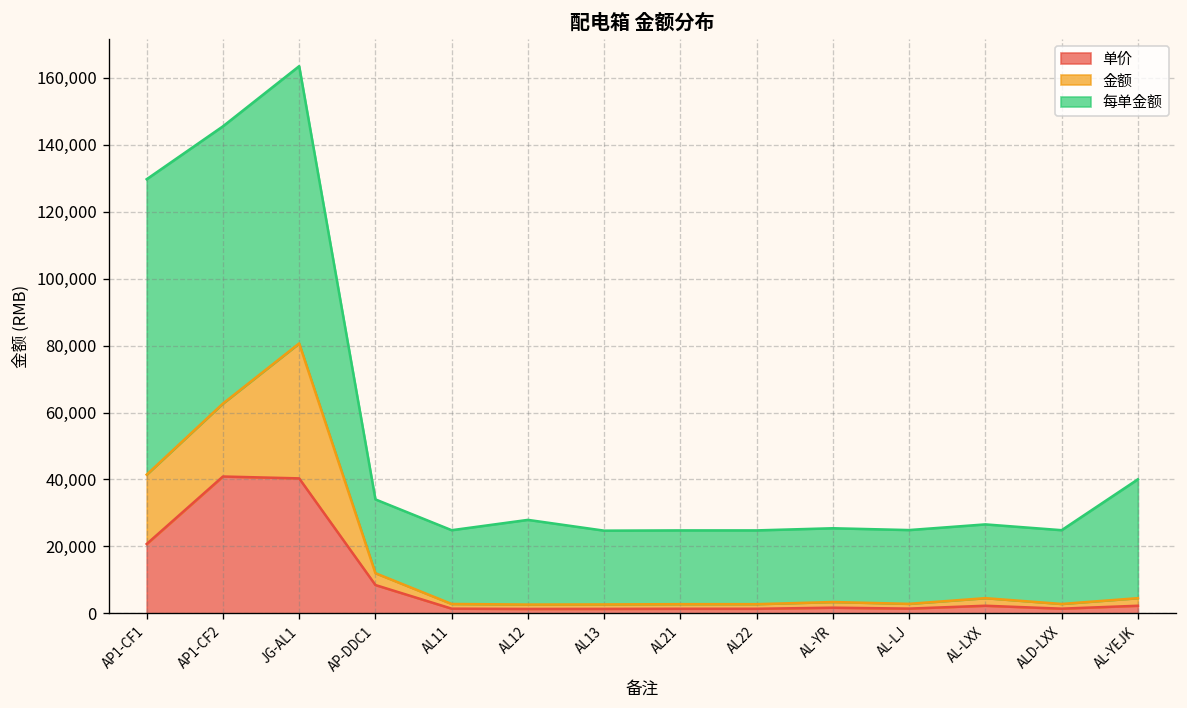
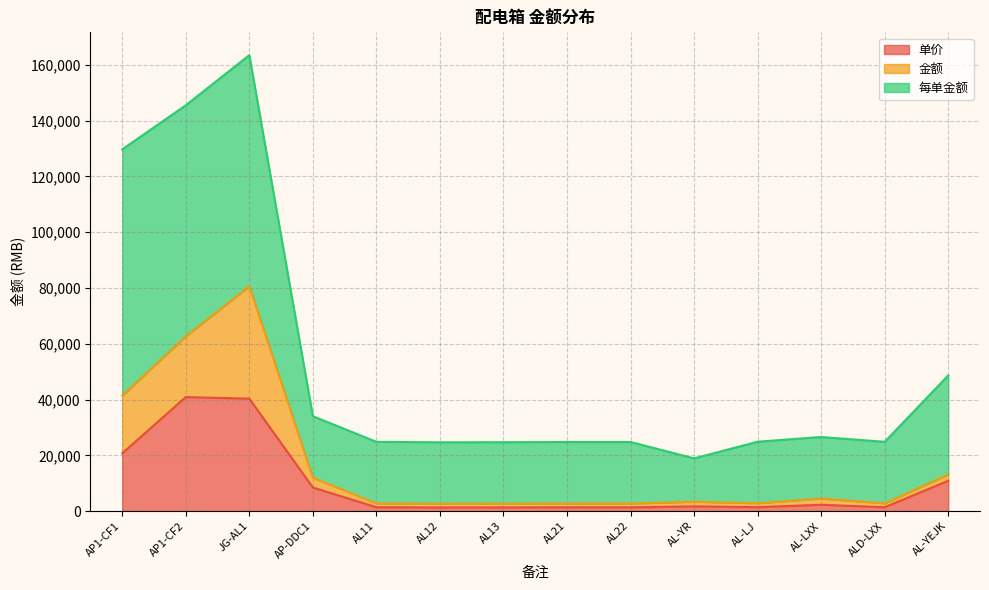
每单金额, AL12: 25,000 -> 22,000
每单金额, AL-YR: 22,000 -> 16,000
单价, AL-YEJK: 2,000 -> 11,000
